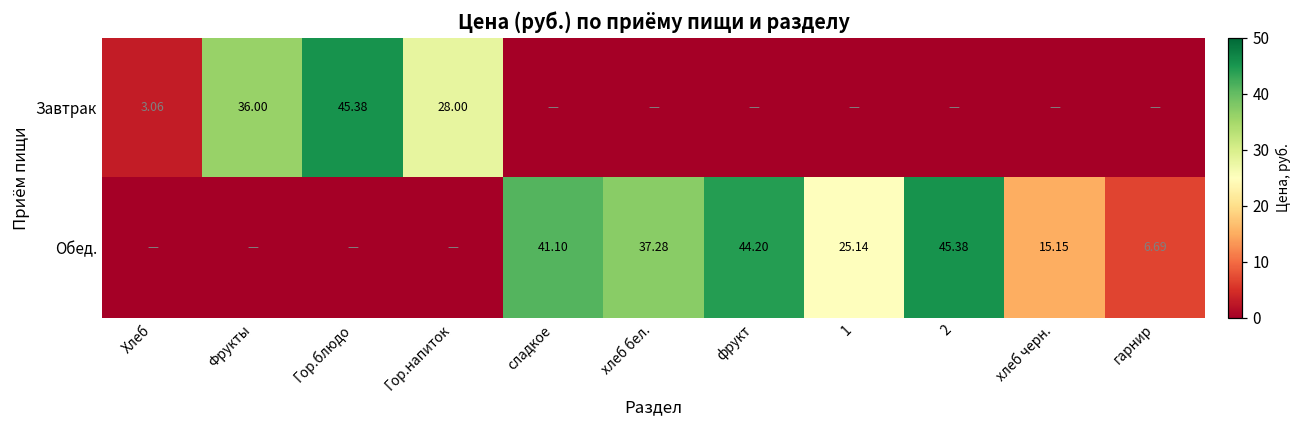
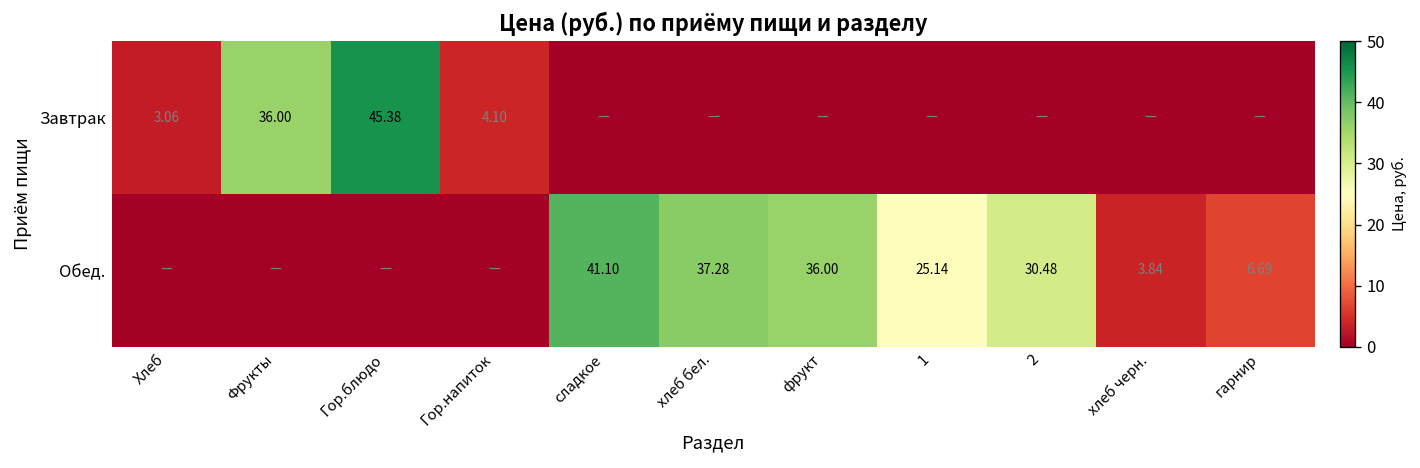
Завтрак, Гор.напиток: 28.00 -> 4.10
Обед., фрукт: 44.20 -> 36.00
Обед., 2: 45.38 -> 30.48
Обед., хлеб черн.: 15.15 -> 3.84
